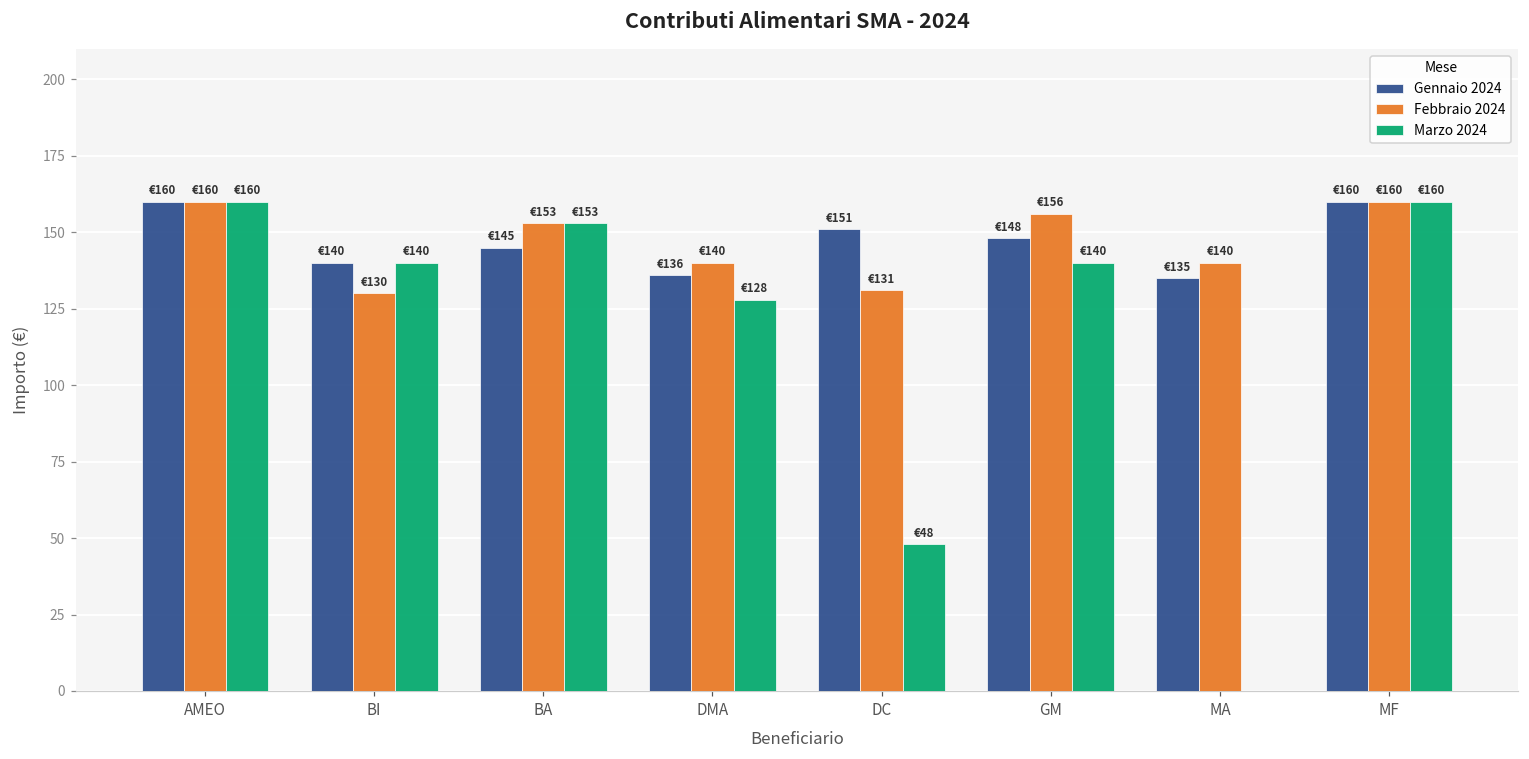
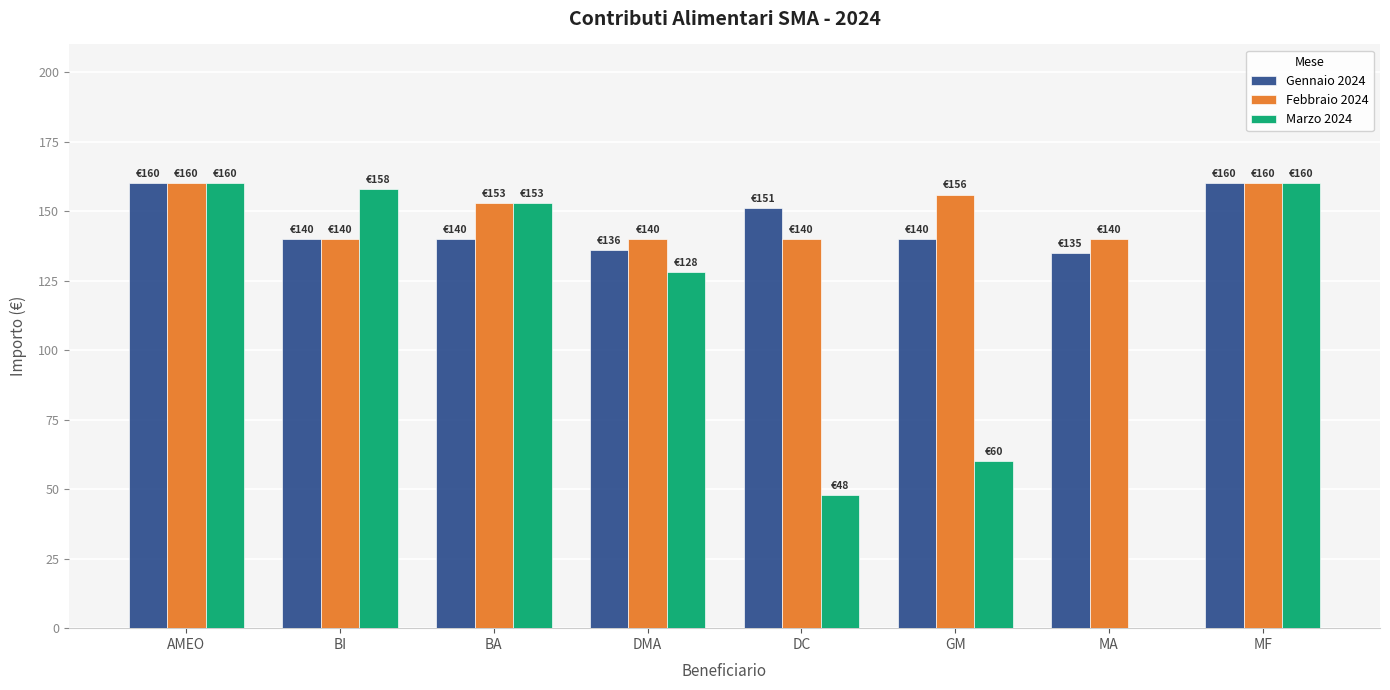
Febbraio 2024, BI: €130 -> €140
Marzo 2024, BI: €140 -> €158
Gennaio 2024, BA: €145 -> €140
Febbraio 2024, DC: €131 -> €140
Gennaio 2024, GM: €148 -> €140
Marzo 2024, GM: €140 -> €60
